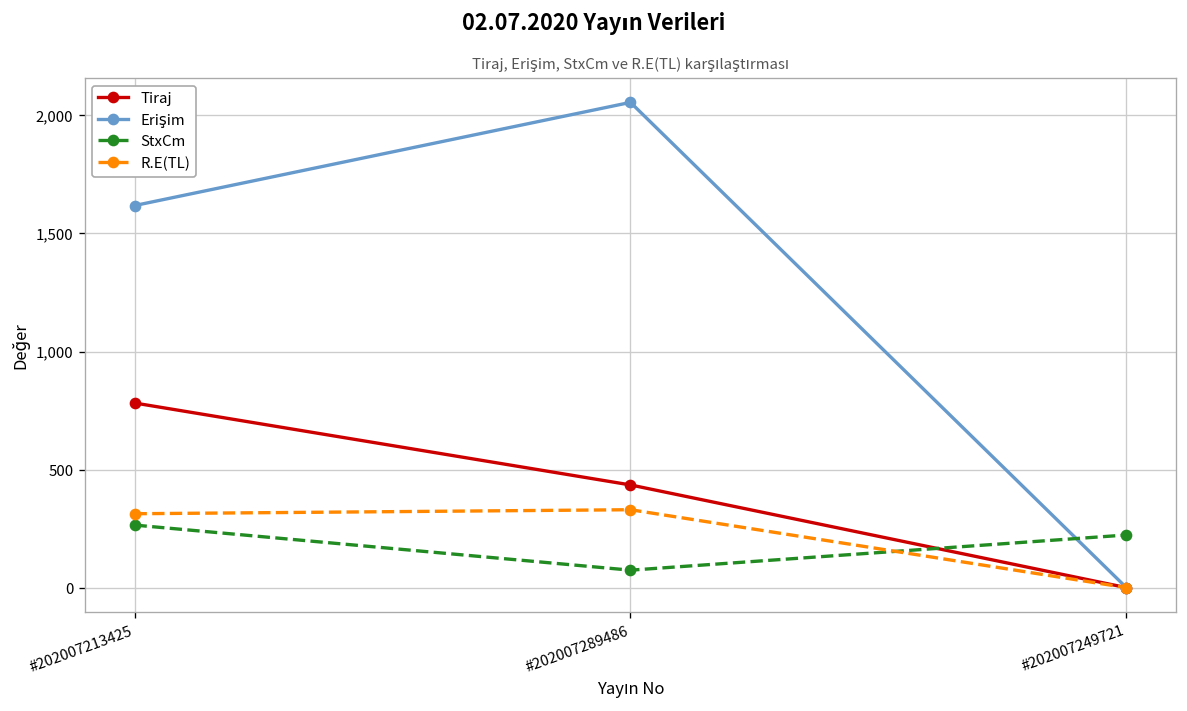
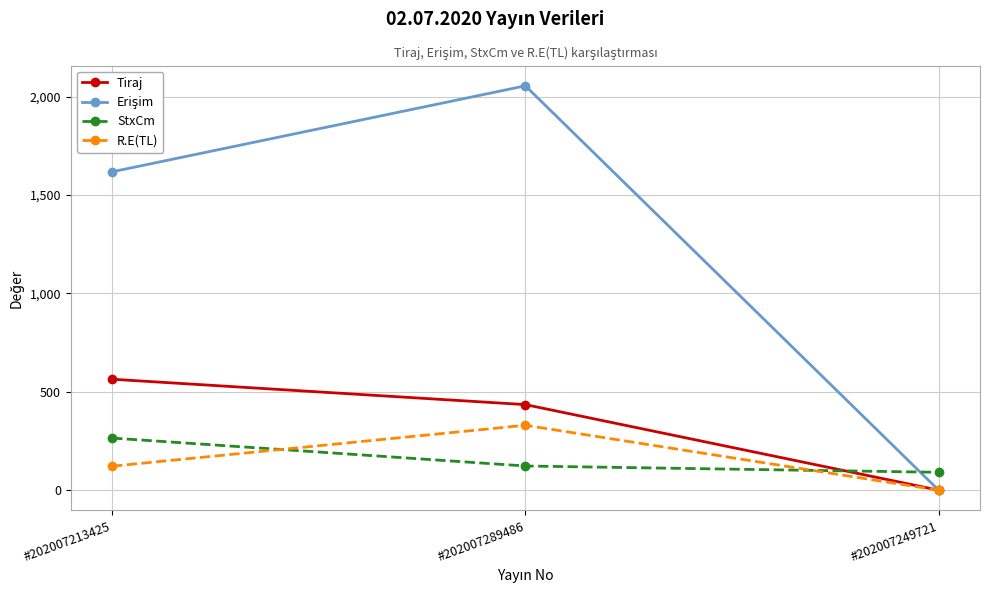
Tiraj, #202007213425: 780 -> 560
R.E(TL), #202007213425: 310 -> 120
StxCm, #202007289486: 70 -> 120
StxCm, #202007249721: 220 -> 90
